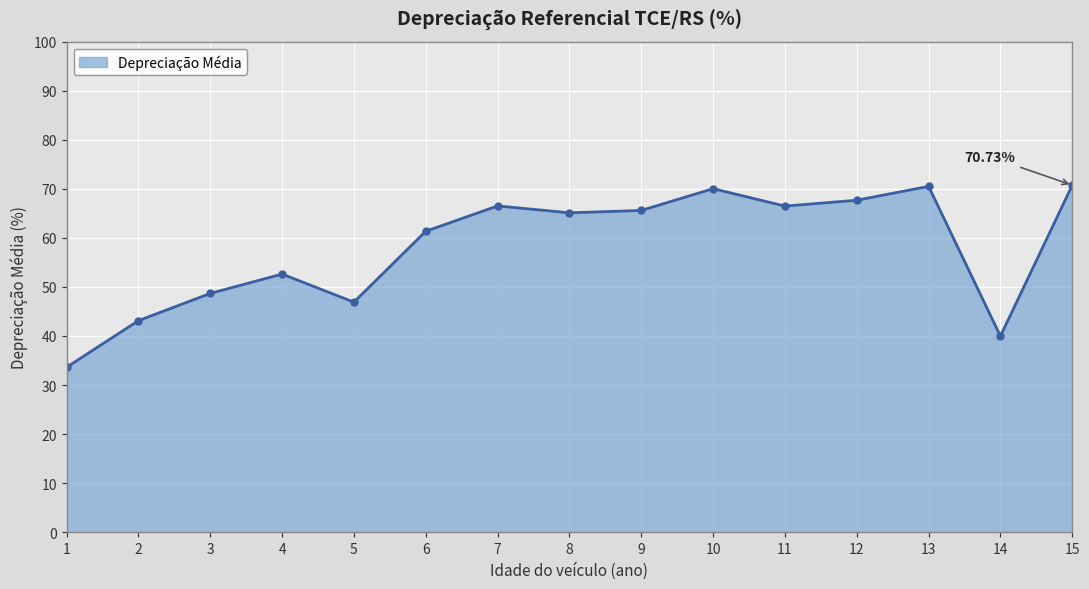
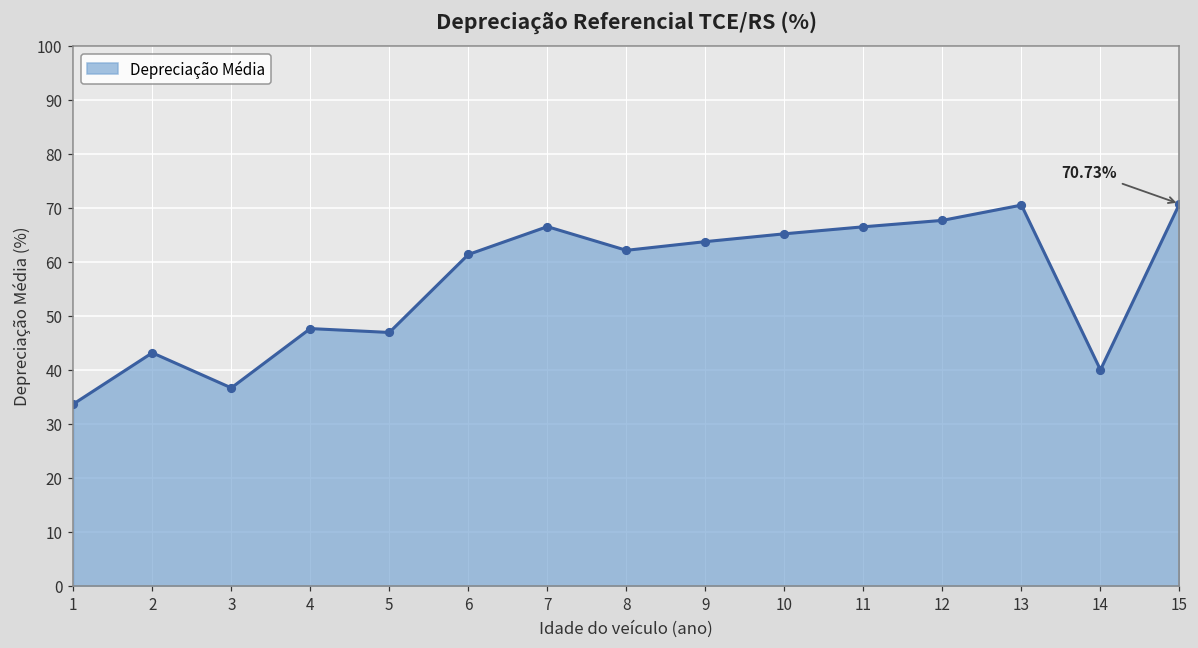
3: 49 -> 37
4: 53 -> 48
8: 65 -> 62
9: 66 -> 64
10: 70 -> 65
